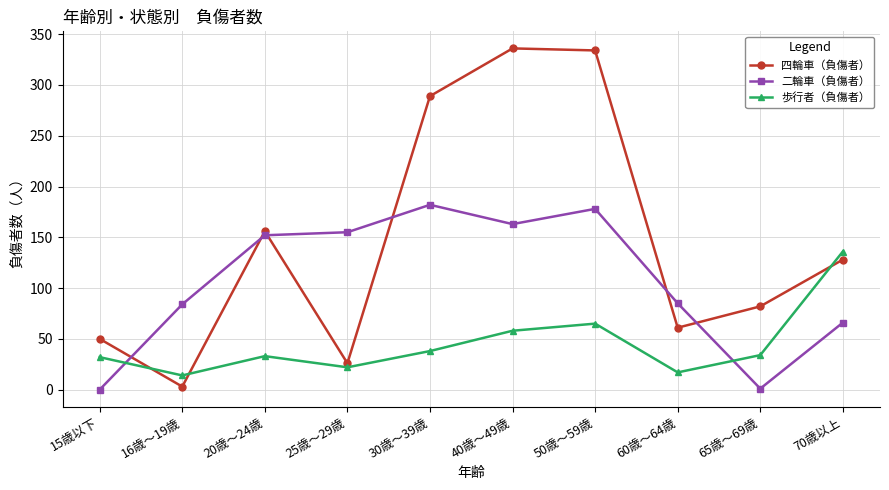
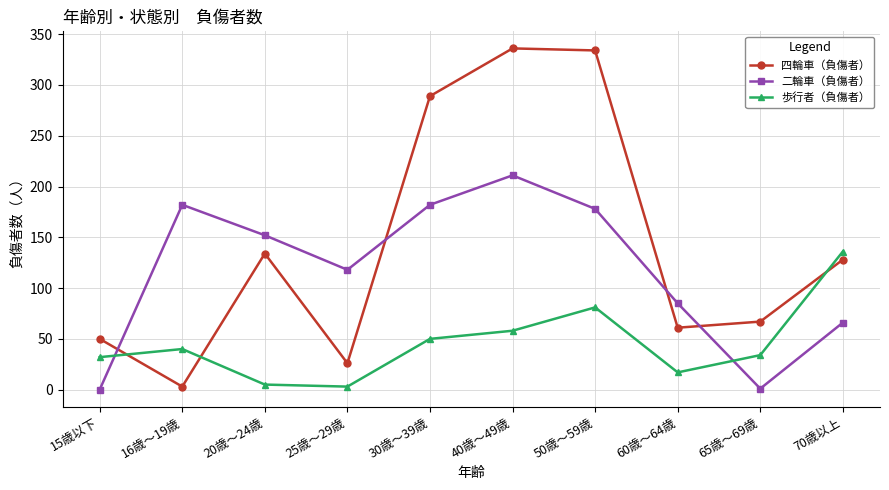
二輪車（負傷者）, 16歳～19歳: 84 -> 182
歩行者（負傷者）, 16歳～19歳: 14 -> 40
四輪車（負傷者）, 20歳～24歳: 156 -> 134
歩行者（負傷者）, 20歳～24歳: 33 -> 5
二輪車（負傷者）, 25歳～29歳: 155 -> 118
歩行者（負傷者）, 25歳～29歳: 22 -> 3
歩行者（負傷者）, 30歳～39歳: 38 -> 50
二輪車（負傷者）, 40歳～49歳: 163 -> 211
歩行者（負傷者）, 50歳～59歳: 65 -> 81
四輪車（負傷者）, 65歳～69歳: 82 -> 67
